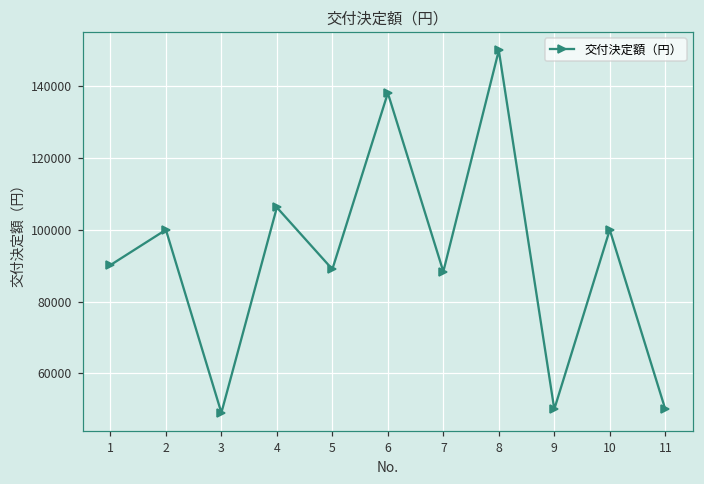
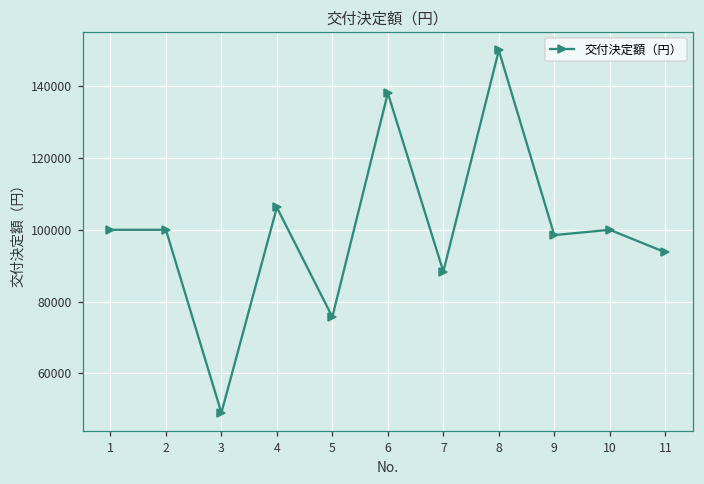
1: 90000 -> 100000
5: 89000 -> 76000
9: 50000 -> 99000
11: 50000 -> 94000
